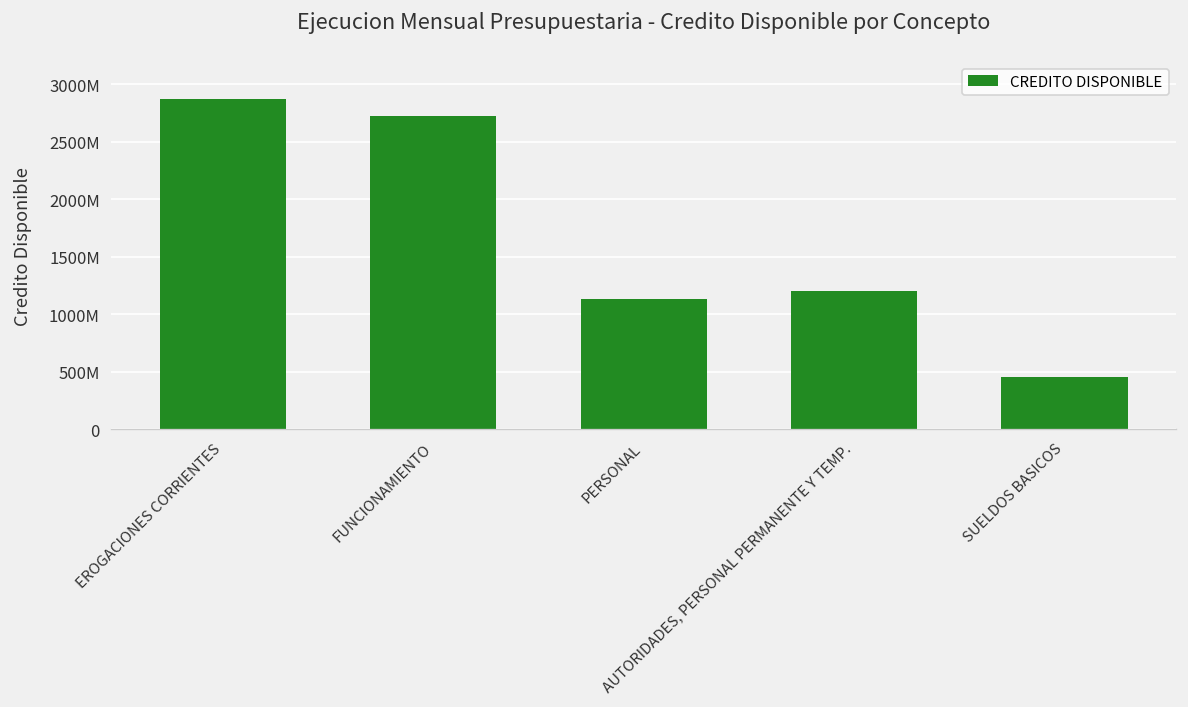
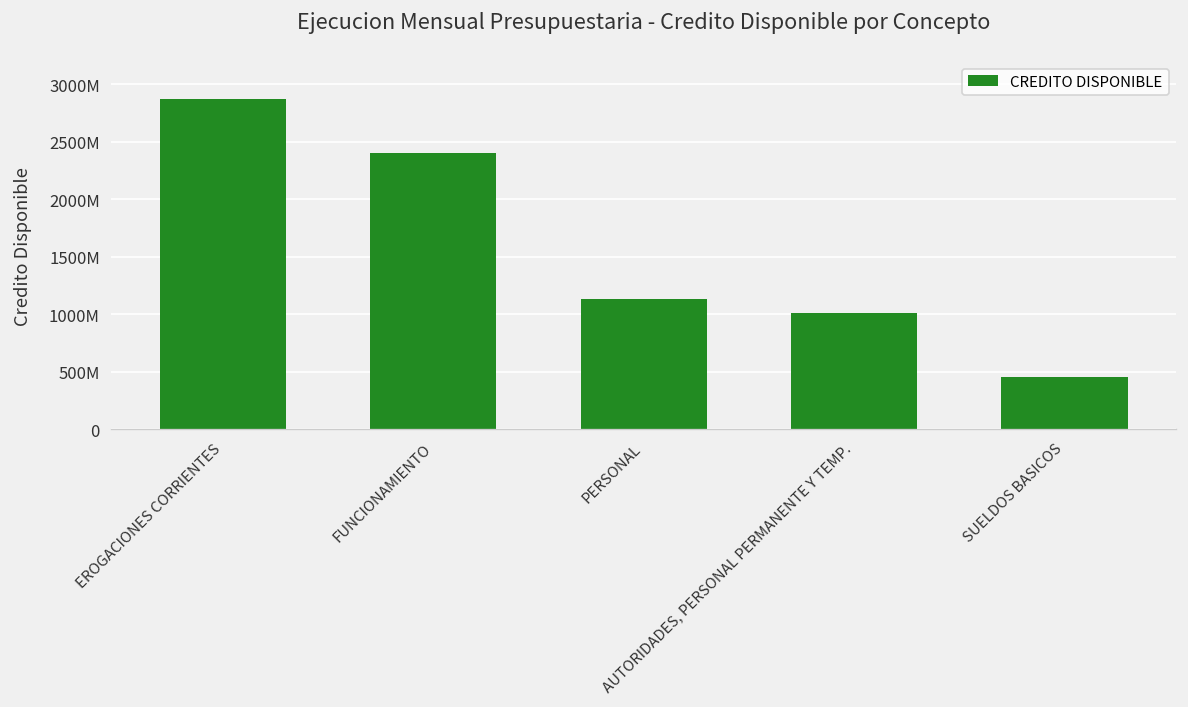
FUNCIONAMIENTO: 2700000000 -> 2400000000
AUTORIDADES, PERSONAL PERMANENTE Y TEMP.: 1200000000 -> 1000000000
